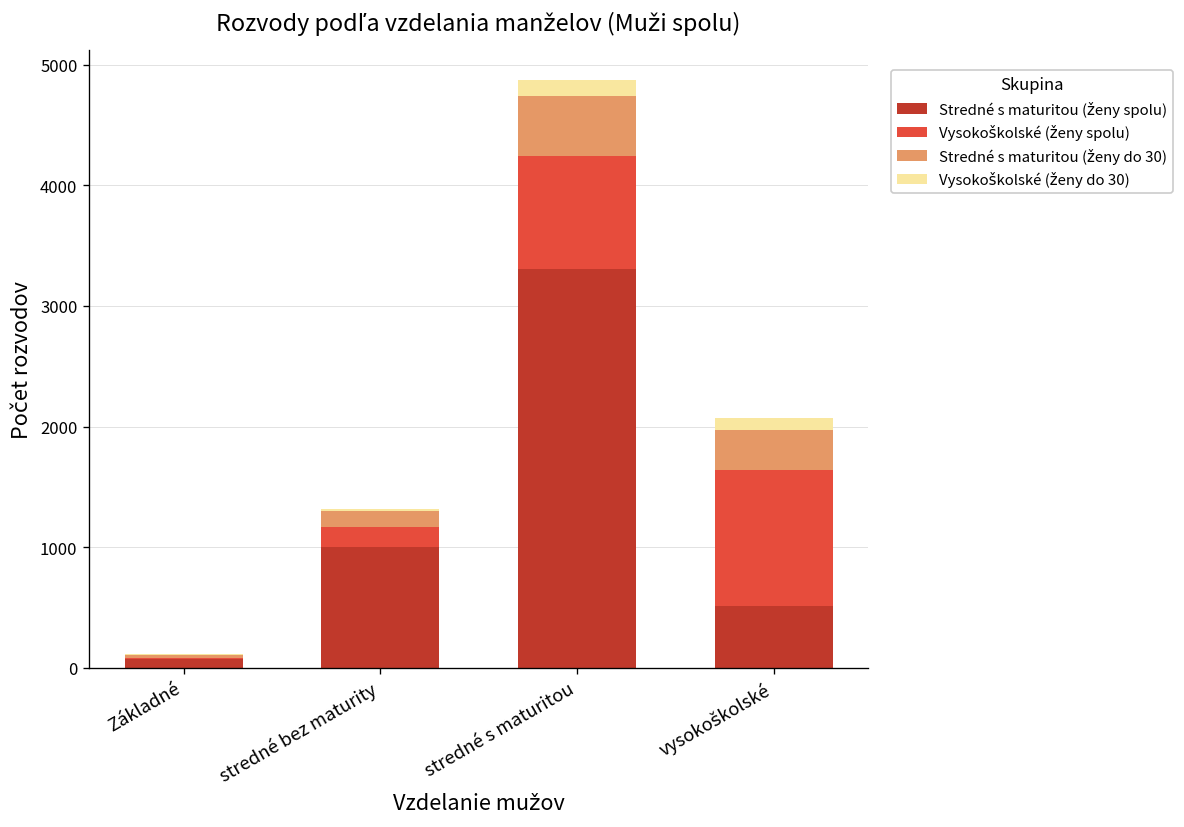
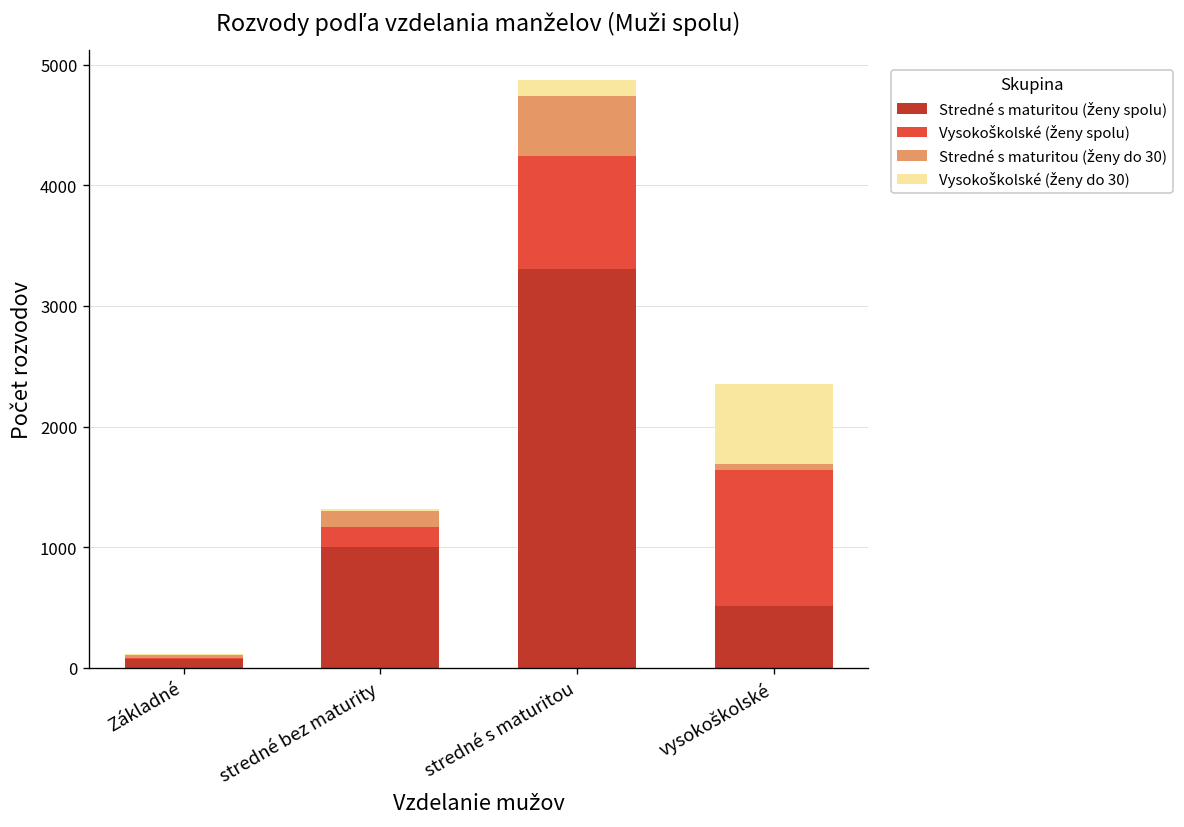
Stredné s maturitou (ženy do 30), vysokoškolské: 330 -> 50
Vysokoškolské (ženy do 30), vysokoškolské: 100 -> 660
